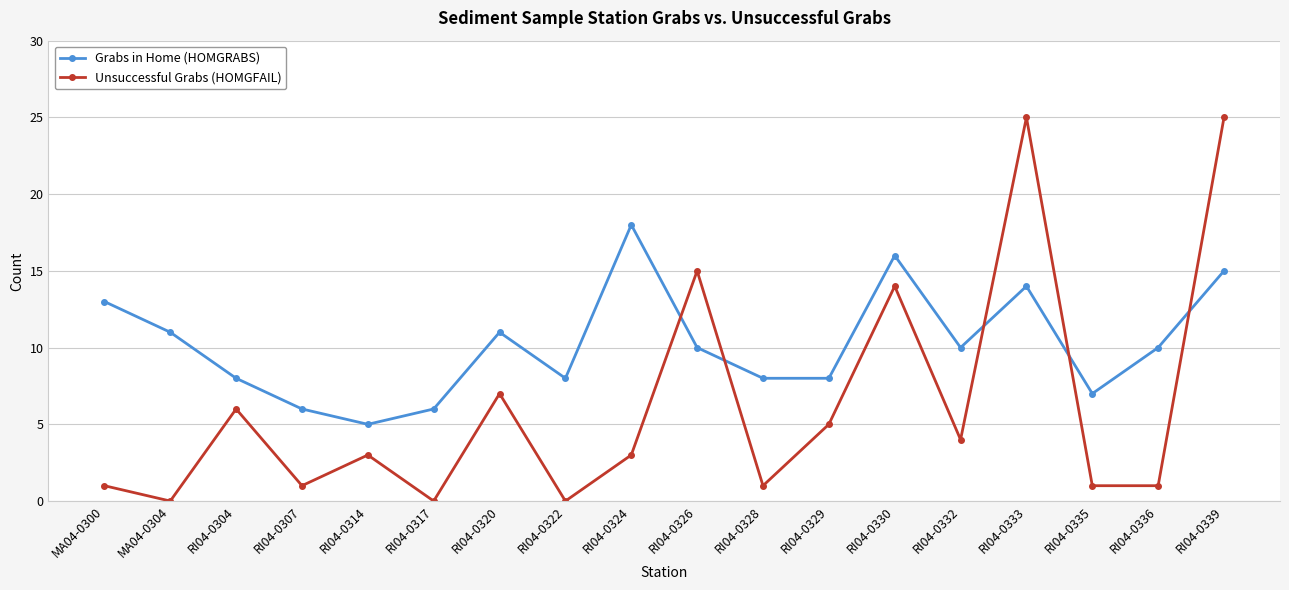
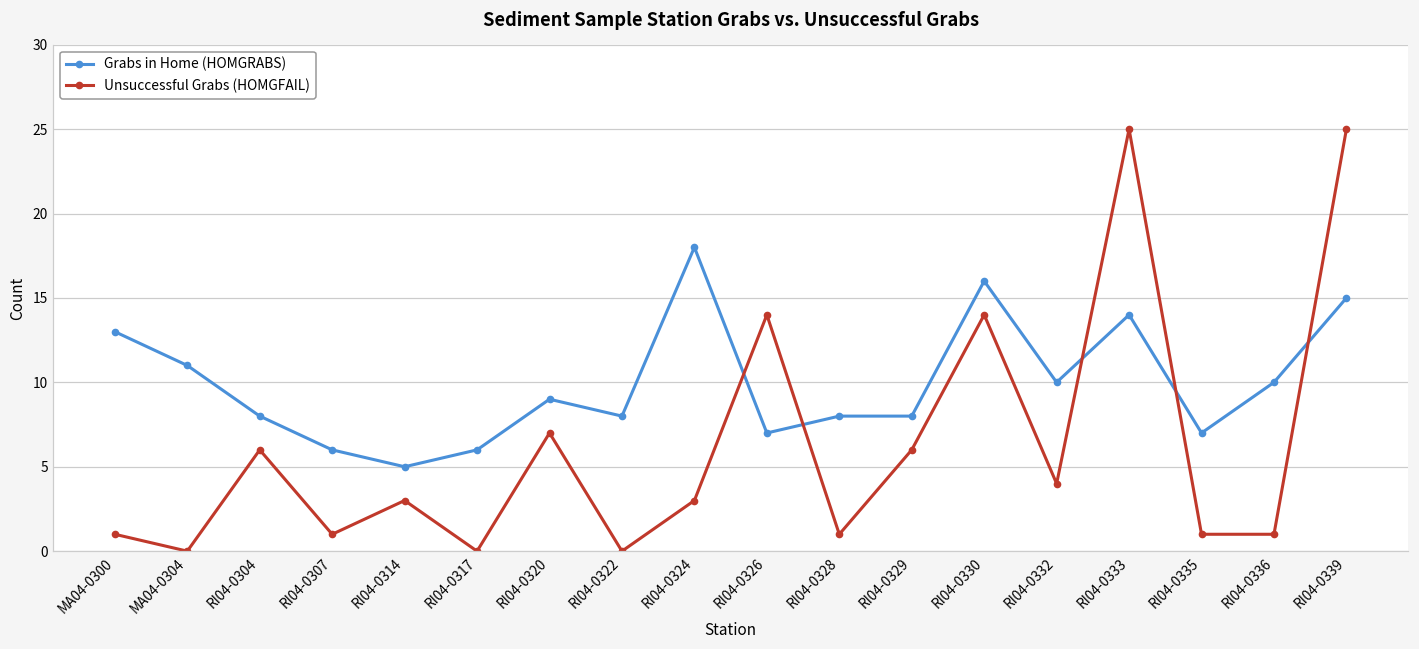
Grabs in Home (HOMGRABS), RI04-0320: 11 -> 9
Grabs in Home (HOMGRABS), RI04-0326: 10 -> 7
Unsuccessful Grabs (HOMGFAIL), RI04-0326: 15 -> 14
Unsuccessful Grabs (HOMGFAIL), RI04-0329: 5 -> 6
